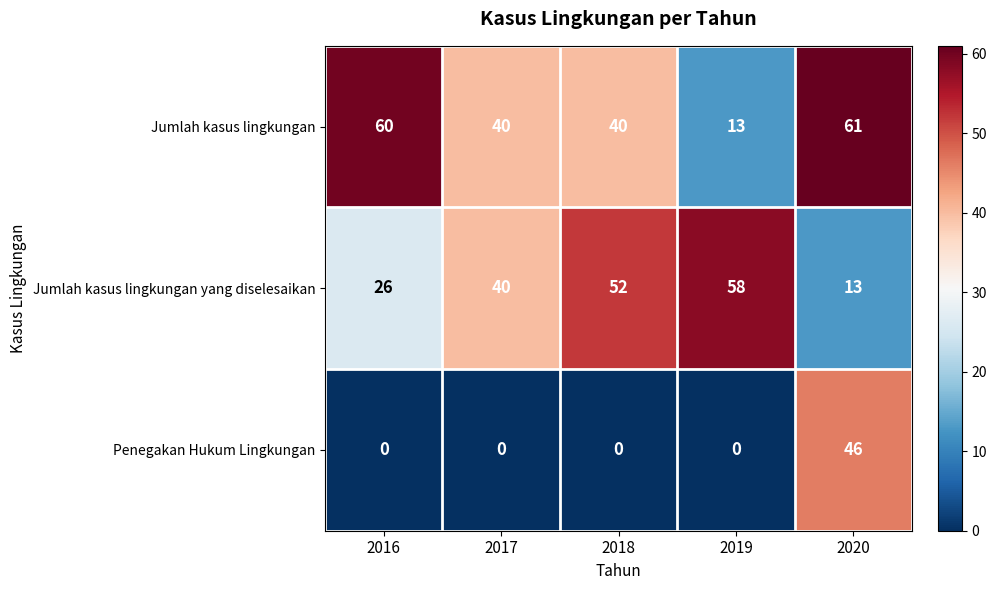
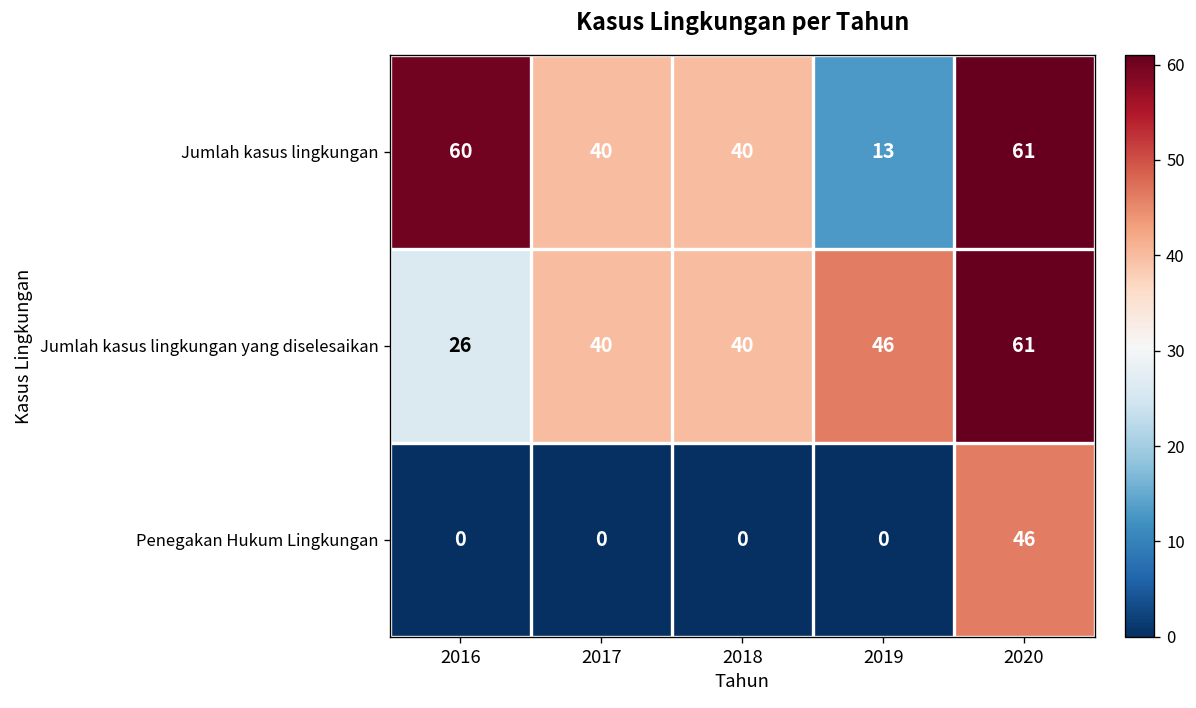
Jumlah kasus lingkungan yang diselesaikan, 2018: 52 -> 40
Jumlah kasus lingkungan yang diselesaikan, 2019: 58 -> 46
Jumlah kasus lingkungan yang diselesaikan, 2020: 13 -> 61
